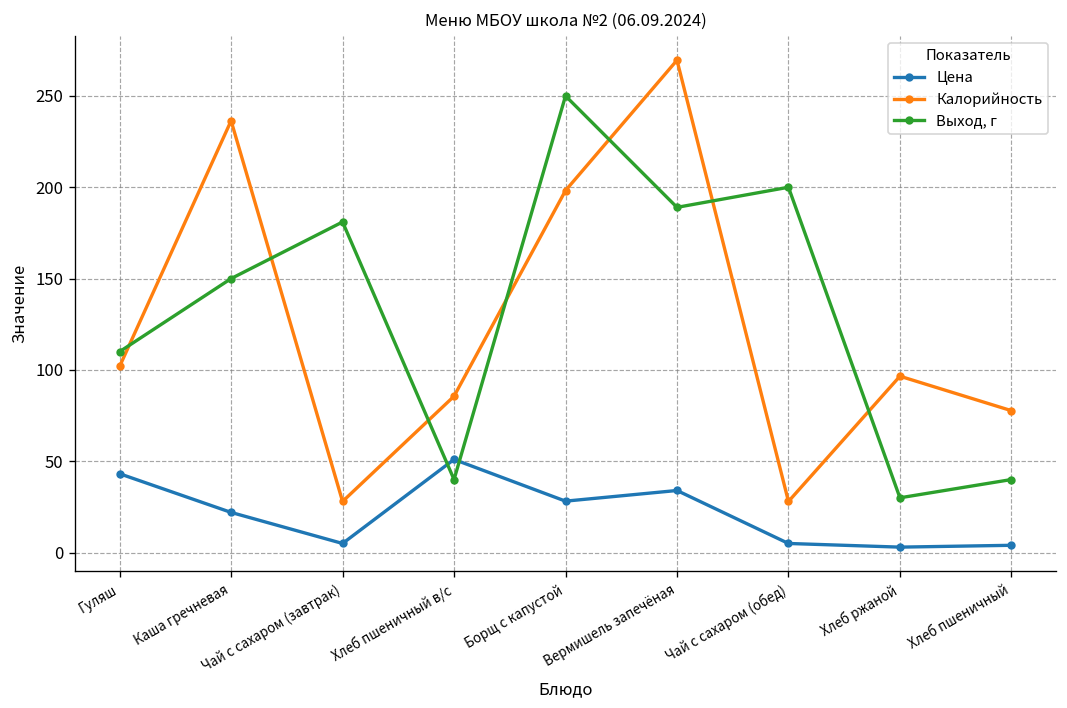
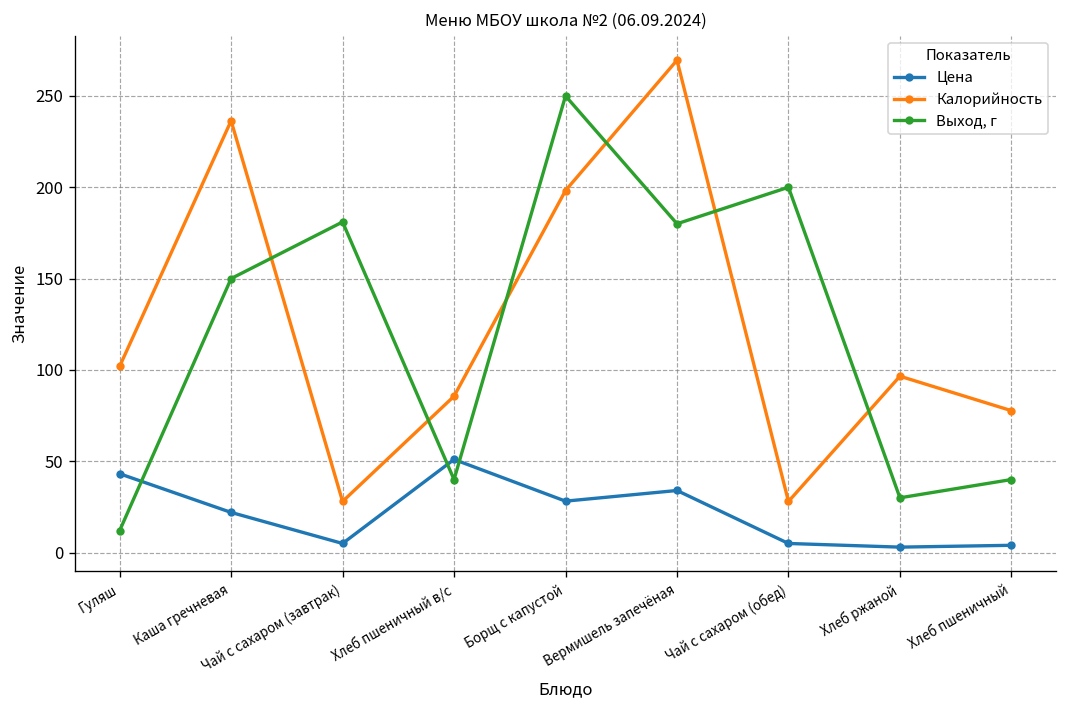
Выход, г, Гуляш: 110 -> 12
Выход, г, Вермишель запечёная: 189 -> 180
